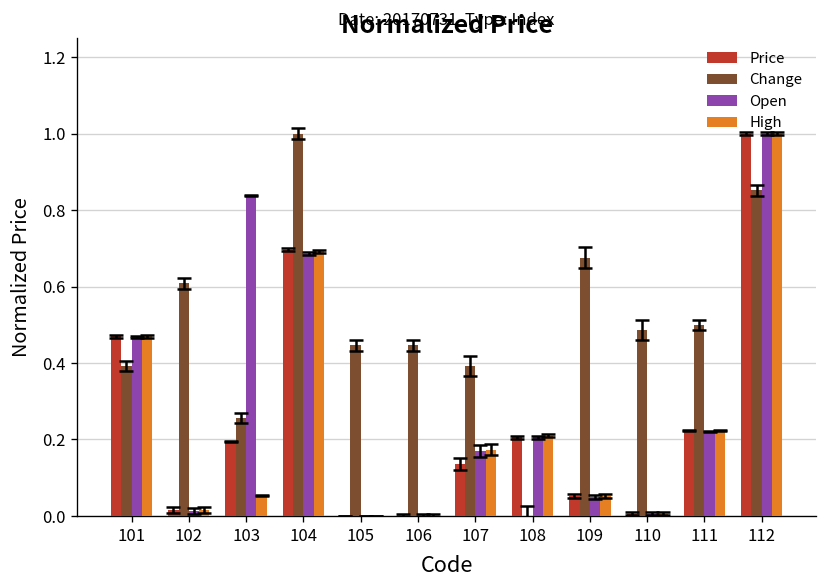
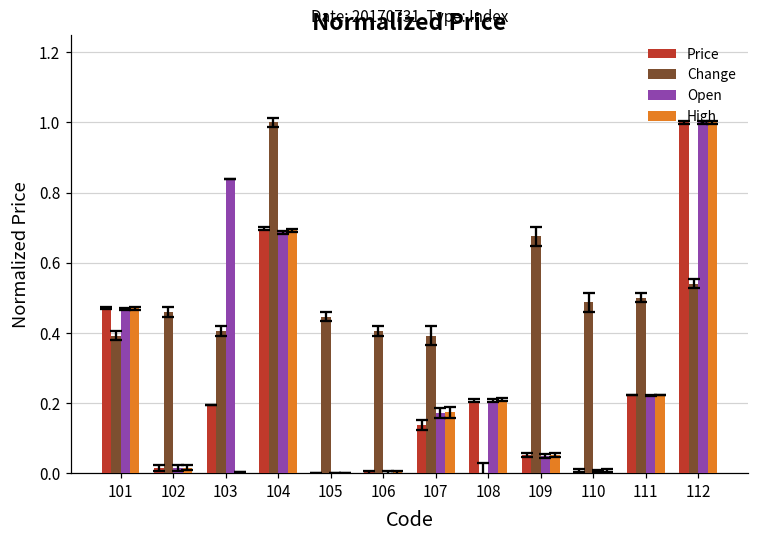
Change, 102: 0.61 -> 0.46
Change, 103: 0.26 -> 0.41
High, 103: 0.05 -> 0.00
Change, 106: 0.45 -> 0.41
Change, 112: 0.85 -> 0.54
